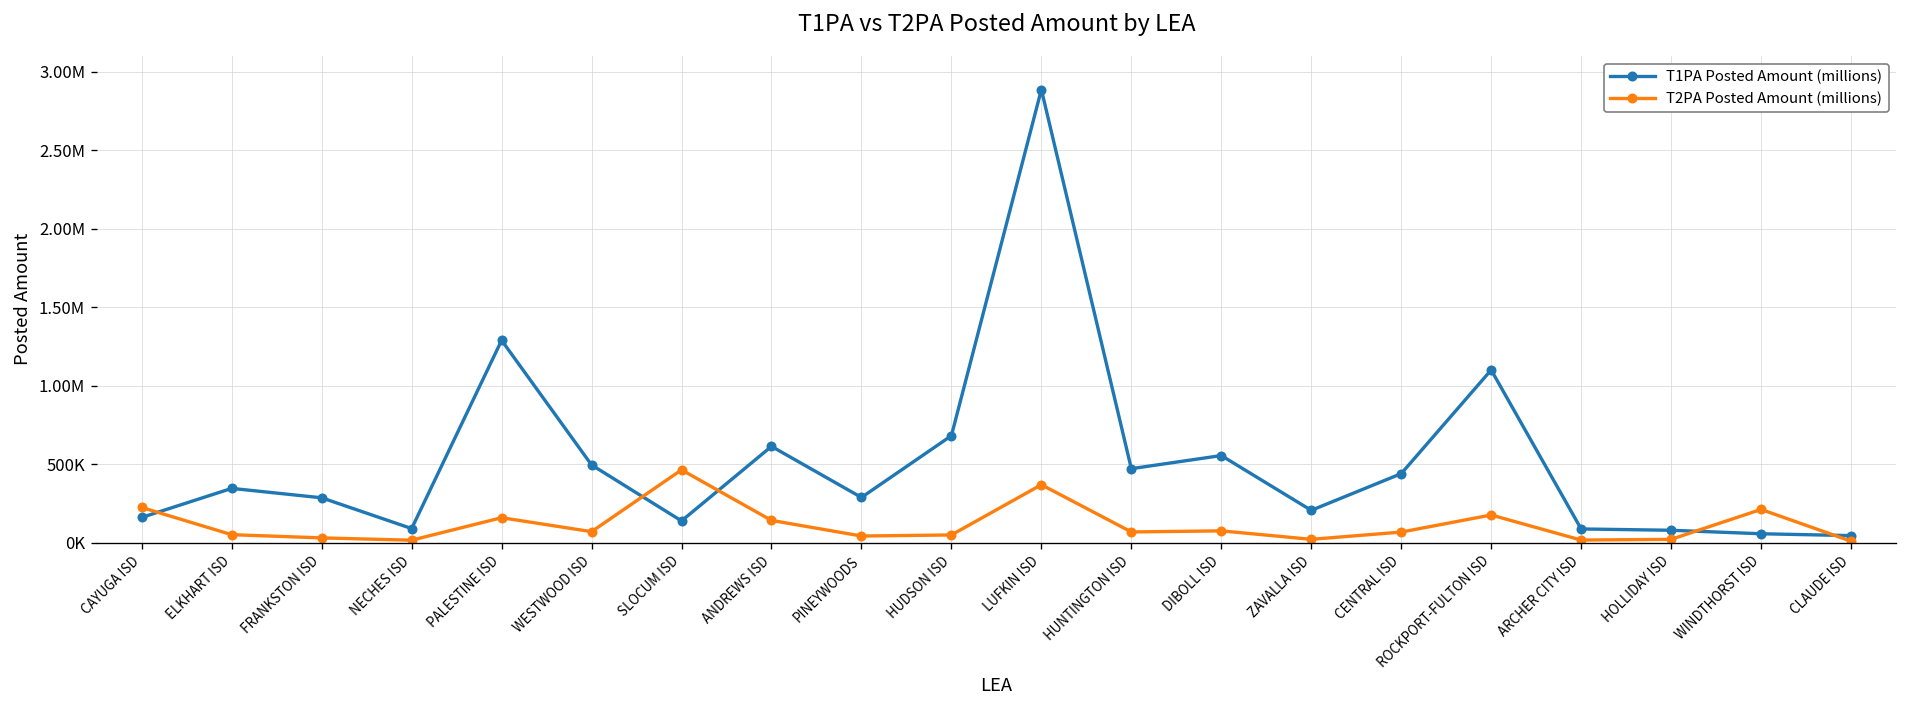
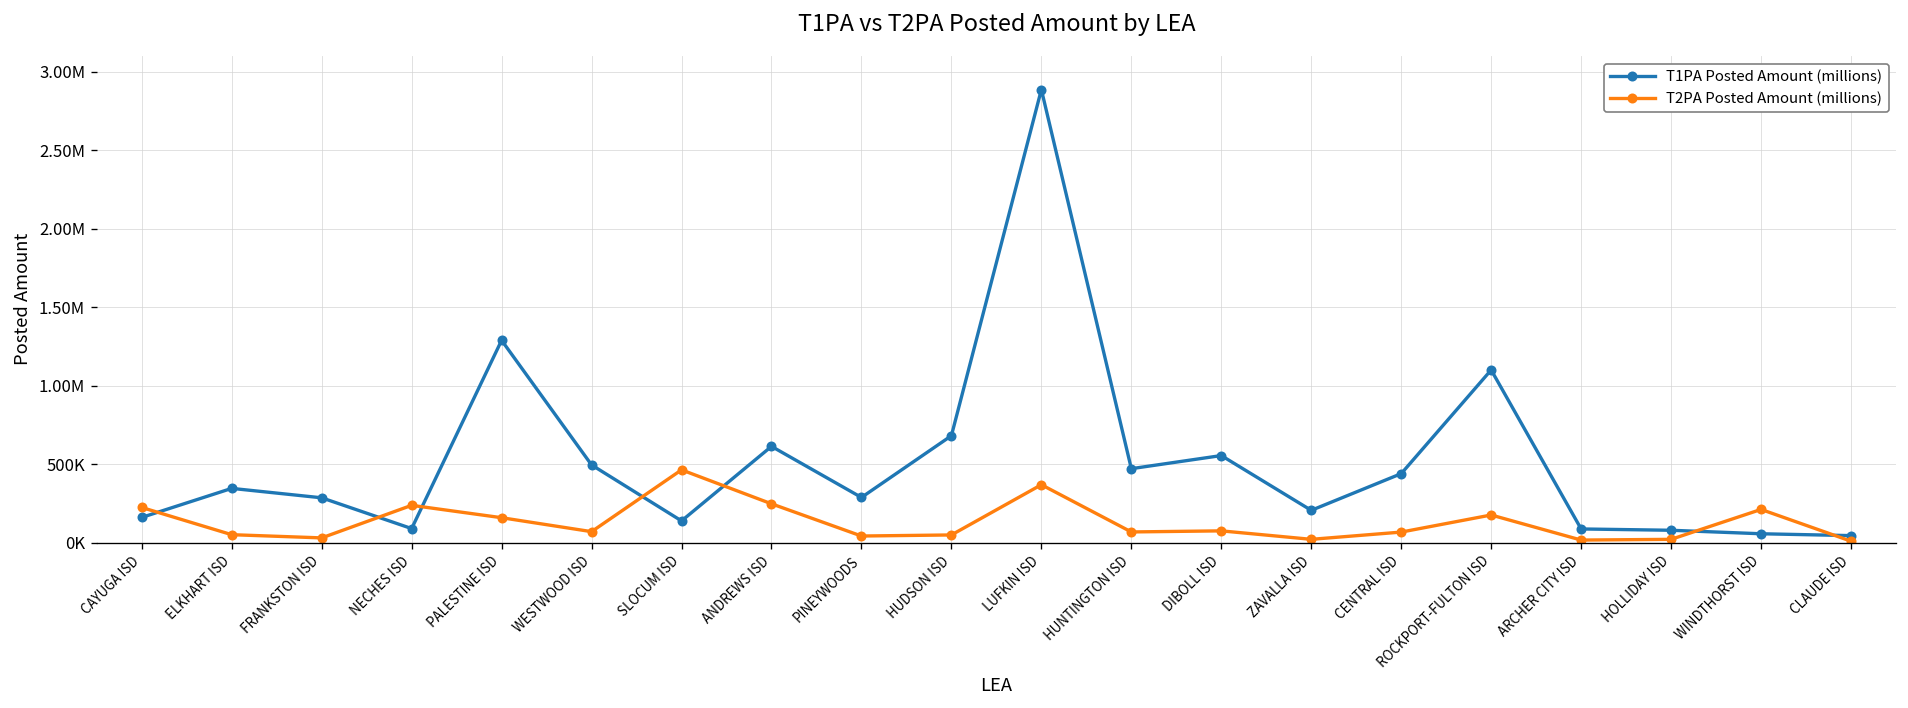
T2PA Posted Amount (millions), NECHES ISD: 10000 -> 240000
T2PA Posted Amount (millions), ANDREWS ISD: 140000 -> 250000
